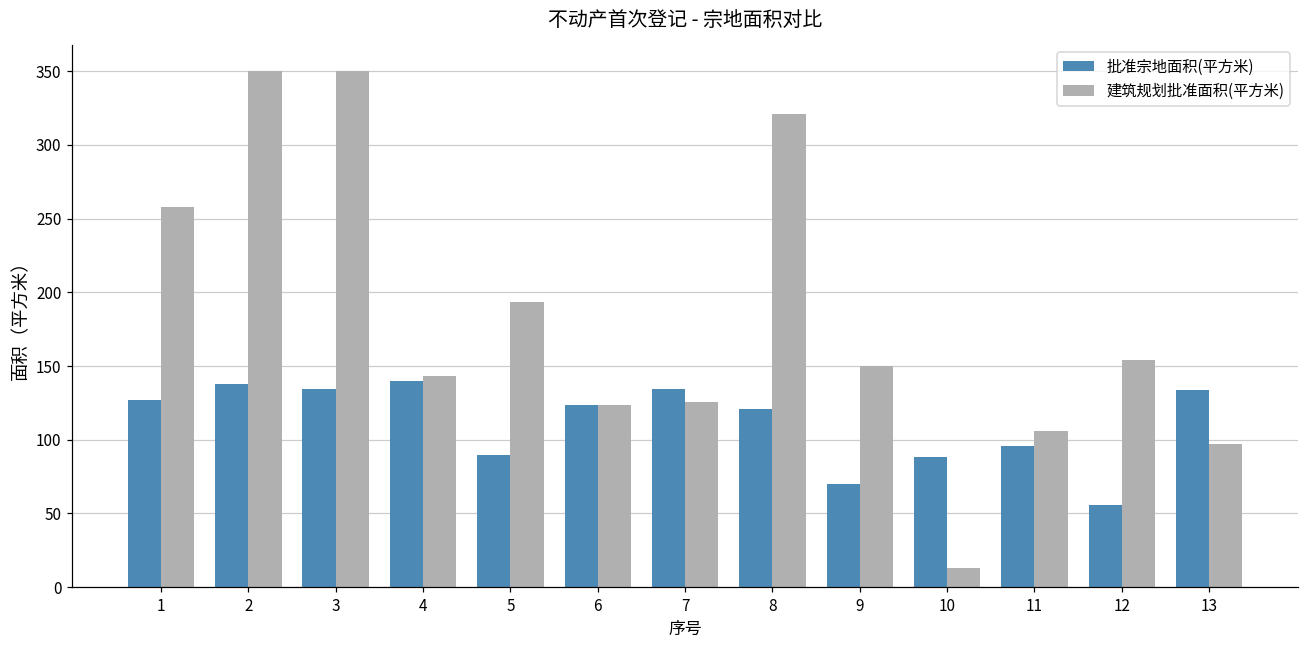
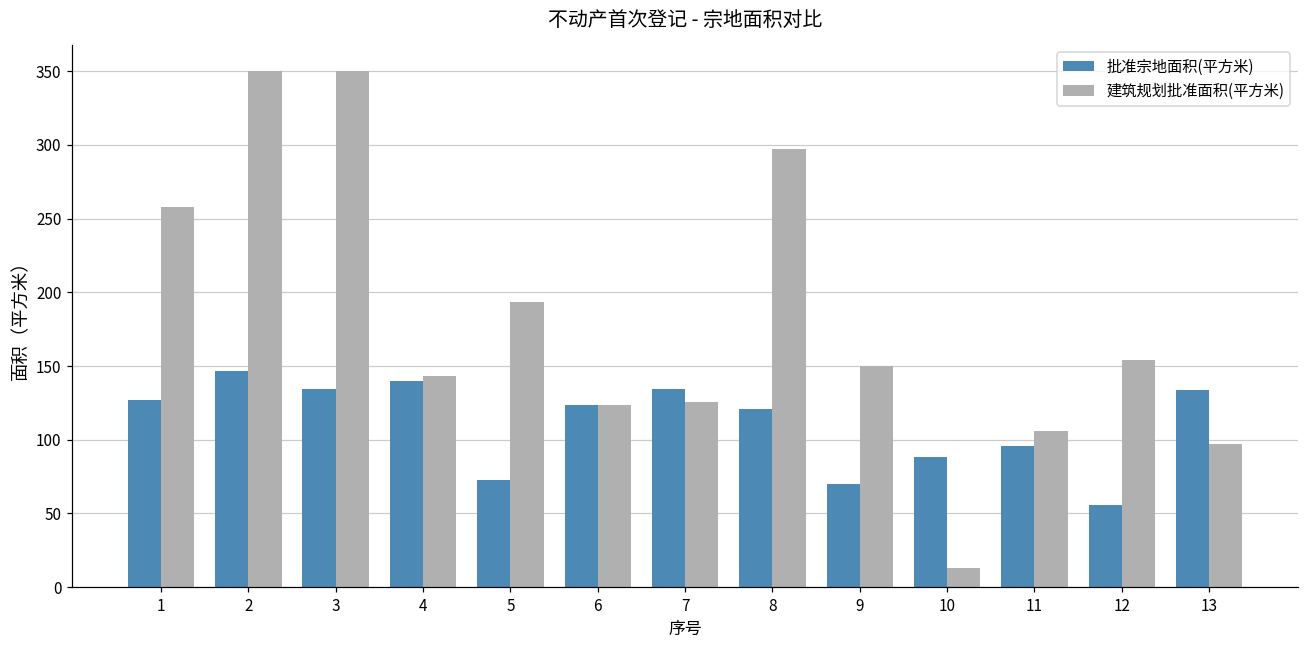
批准宗地面积(平方米), 2: 138 -> 147
批准宗地面积(平方米), 5: 90 -> 73
建筑规划批准面积(平方米), 8: 321 -> 297
